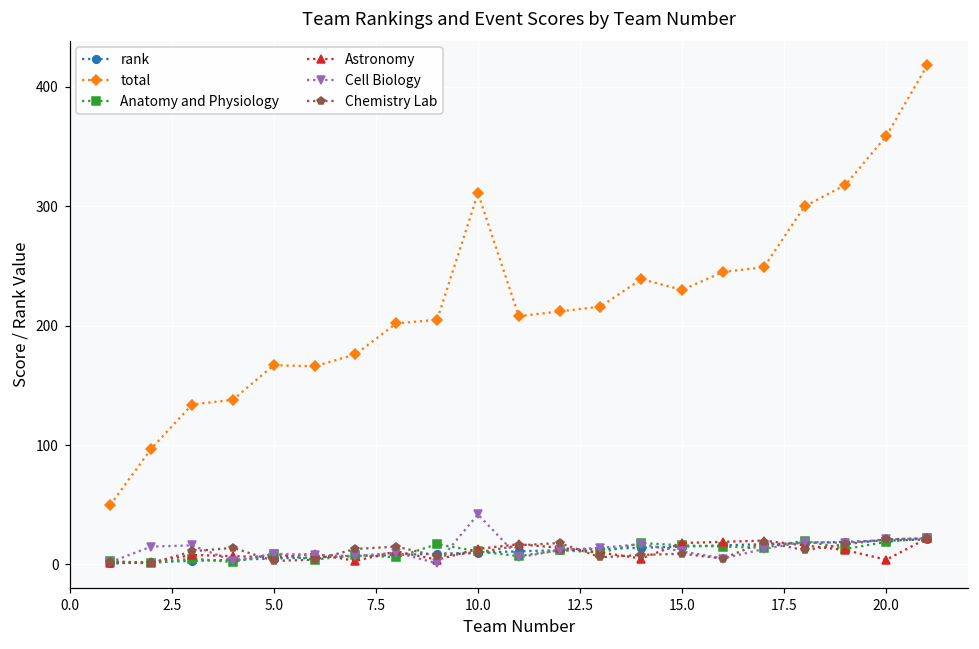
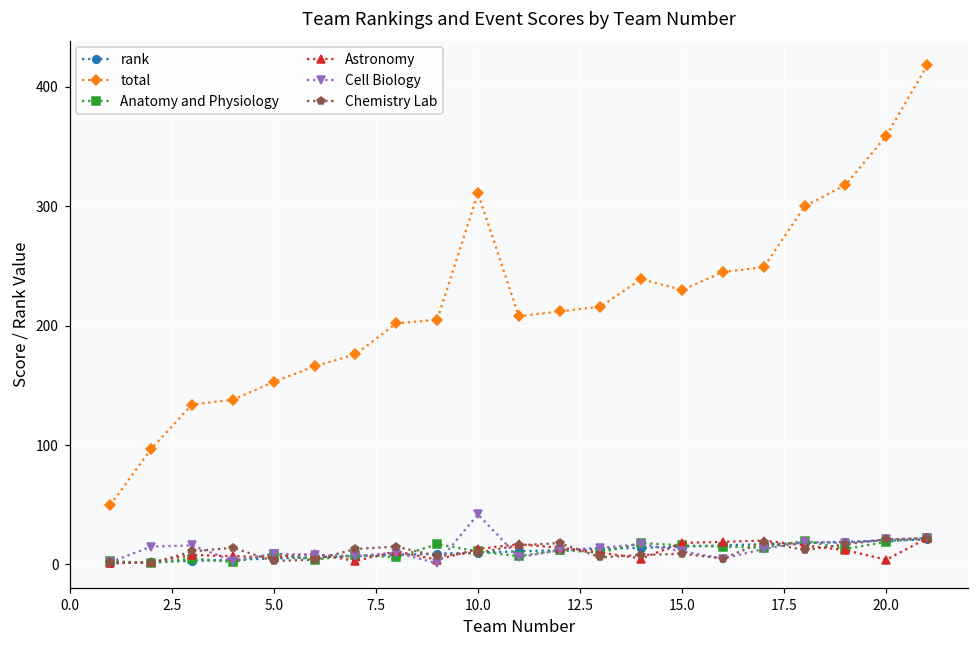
total, 5.0: 167 -> 153
